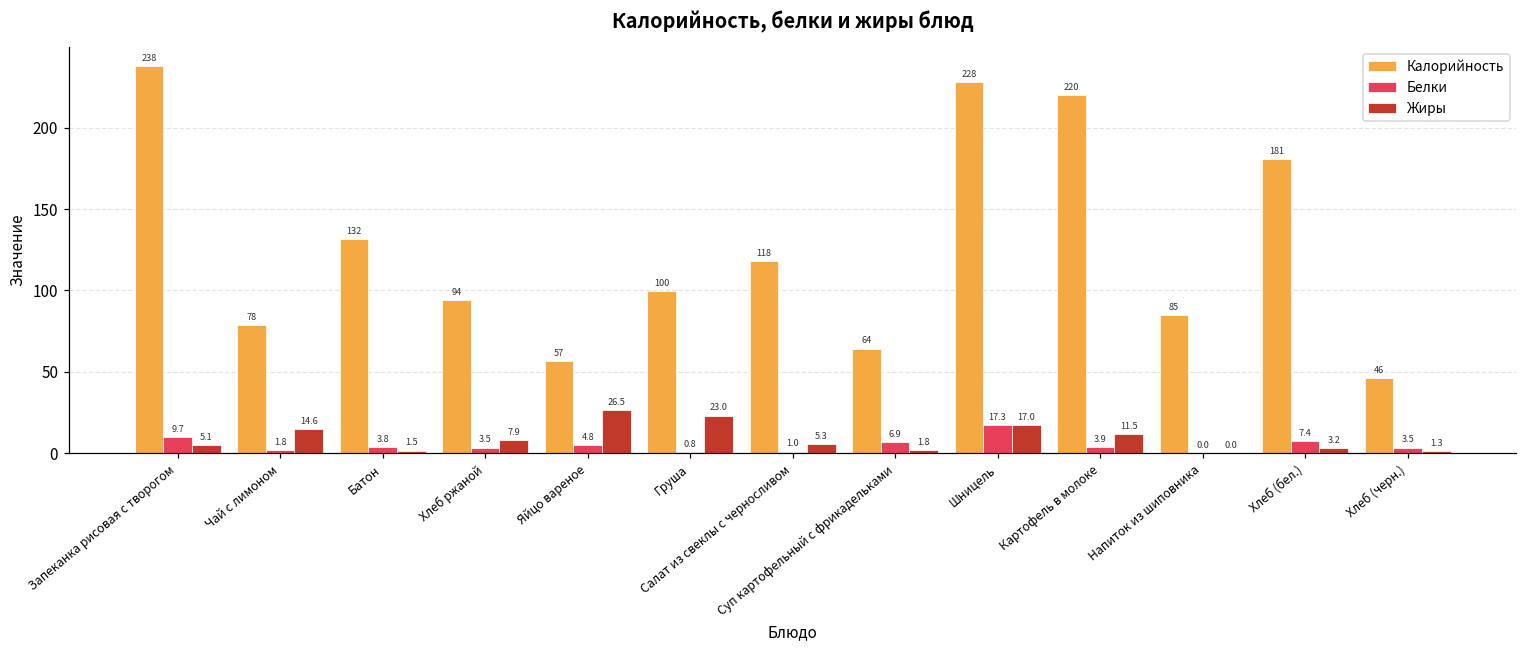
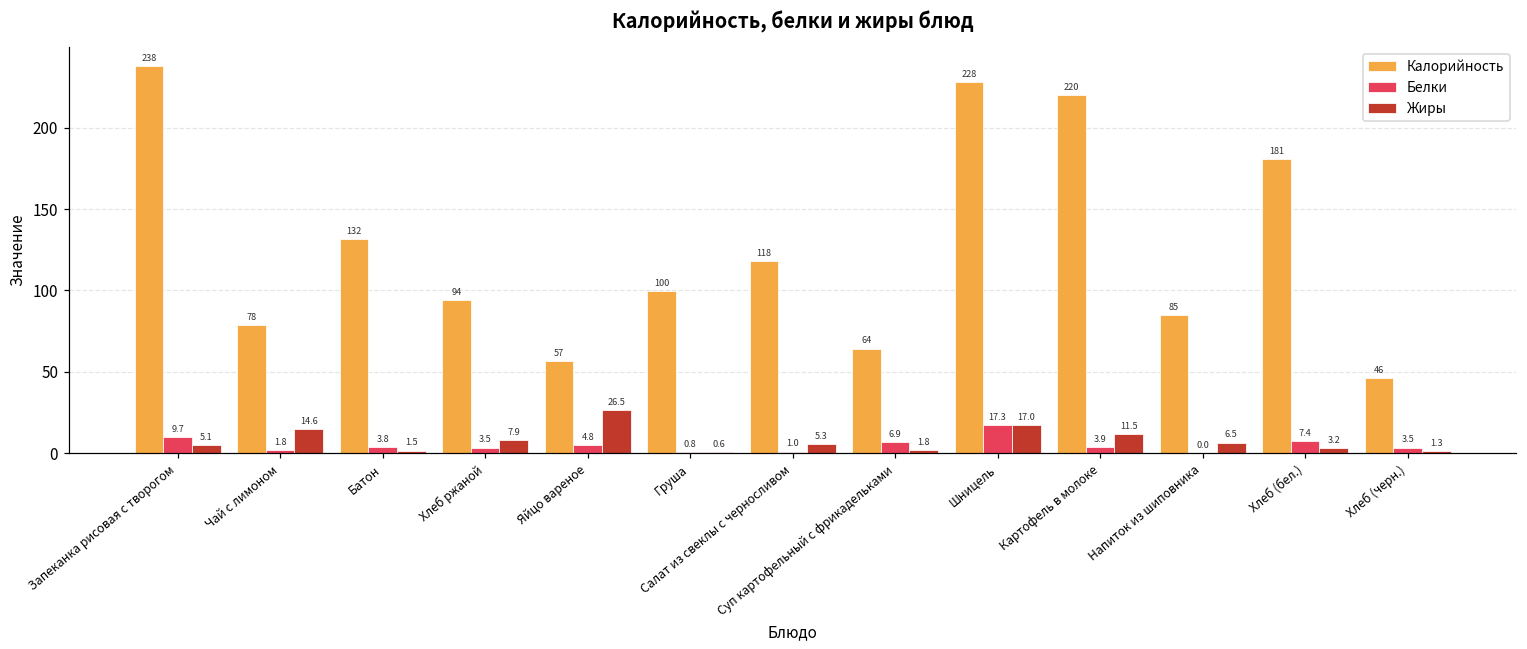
Жиры, Груша: 23.0 -> 0.6
Жиры, Напиток из шиповника: 0.0 -> 6.5
